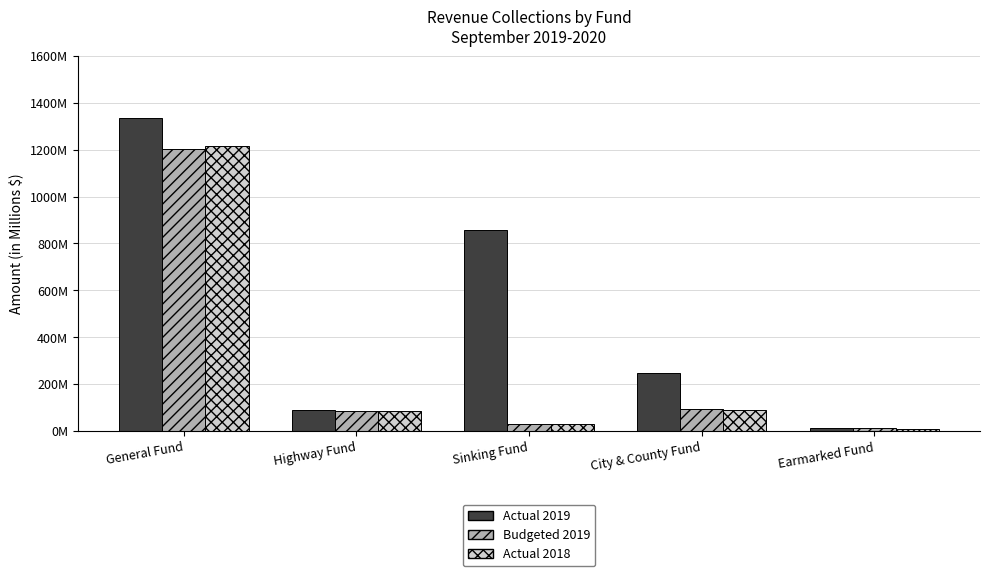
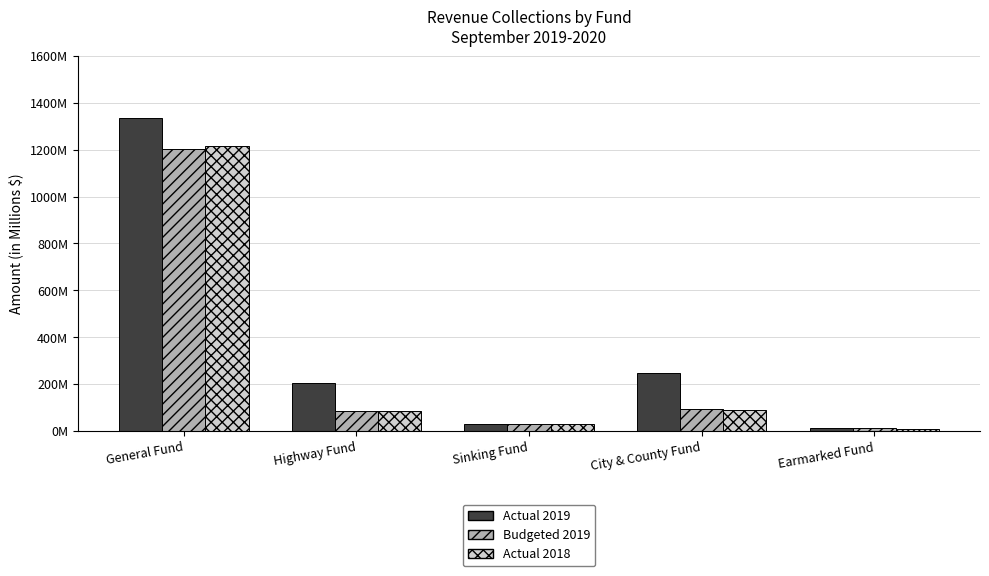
Actual 2019, Highway Fund: 90000000 -> 200000000
Actual 2019, Sinking Fund: 860000000 -> 30000000
